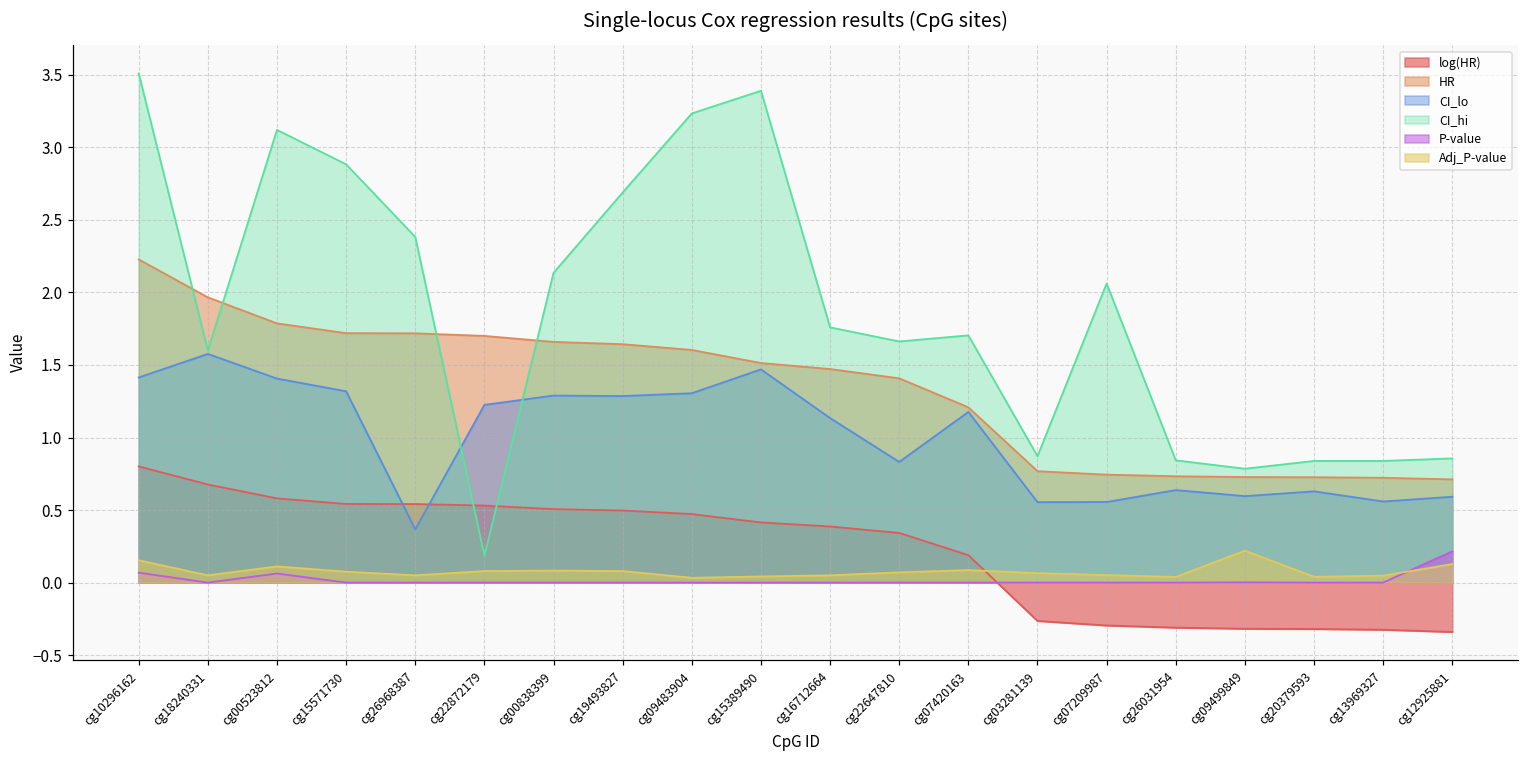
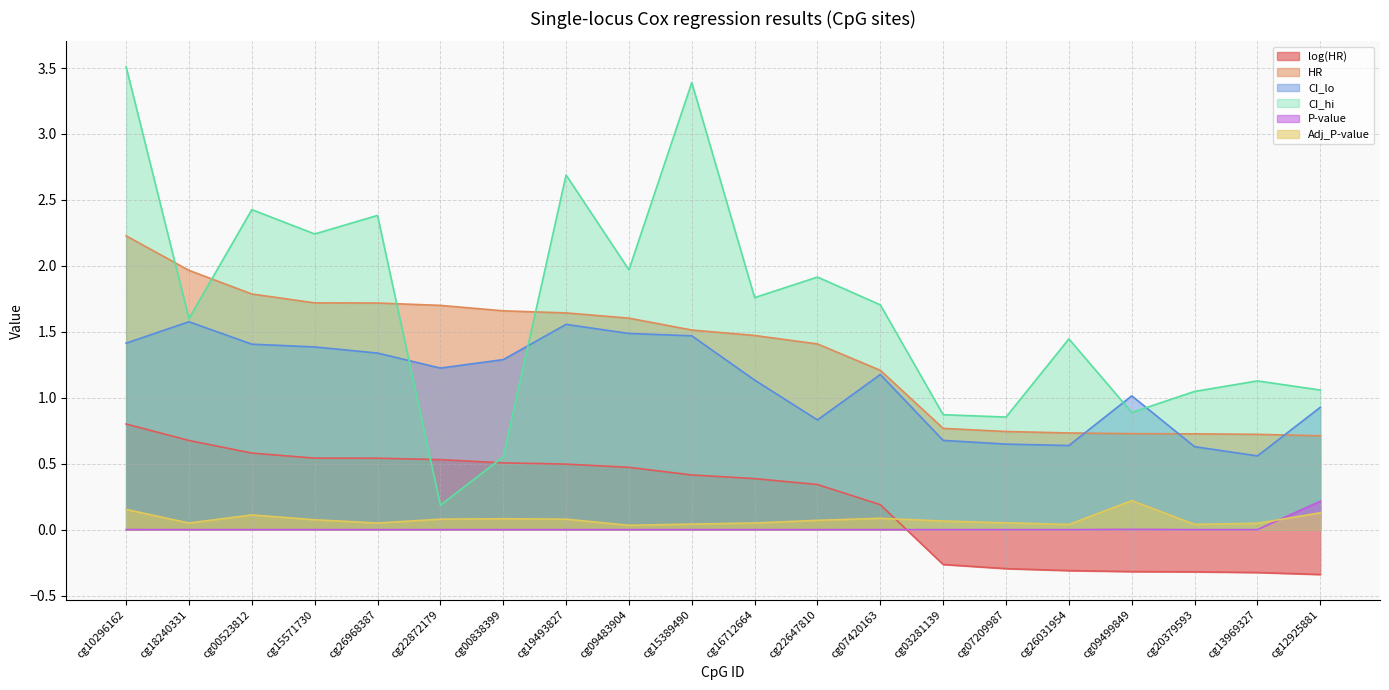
P-value, cg10296162: 0.07 -> 0.00
CI_hi, cg00523812: 3.12 -> 2.43
P-value, cg00523812: 0.06 -> 0.00
CI_lo, cg15571730: 1.32 -> 1.39
CI_hi, cg15571730: 2.88 -> 2.24
CI_lo, cg26968387: 0.37 -> 1.34
CI_hi, cg00838399: 2.14 -> 0.55
CI_lo, cg19493827: 1.29 -> 1.56
CI_lo, cg09483904: 1.31 -> 1.49
CI_hi, cg09483904: 3.23 -> 1.97
CI_hi, cg22647810: 1.66 -> 1.92
CI_lo, cg03281139: 0.55 -> 0.68
CI_lo, cg07209987: 0.56 -> 0.65
CI_hi, cg07209987: 2.06 -> 0.85
CI_hi, cg26031954: 0.84 -> 1.45
CI_lo, cg09499849: 0.60 -> 1.01
CI_hi, cg09499849: 0.78 -> 0.89
CI_hi, cg20379593: 0.84 -> 1.05
CI_hi, cg13969327: 0.84 -> 1.13
CI_lo, cg12925881: 0.59 -> 0.93
CI_hi, cg12925881: 0.86 -> 1.06
